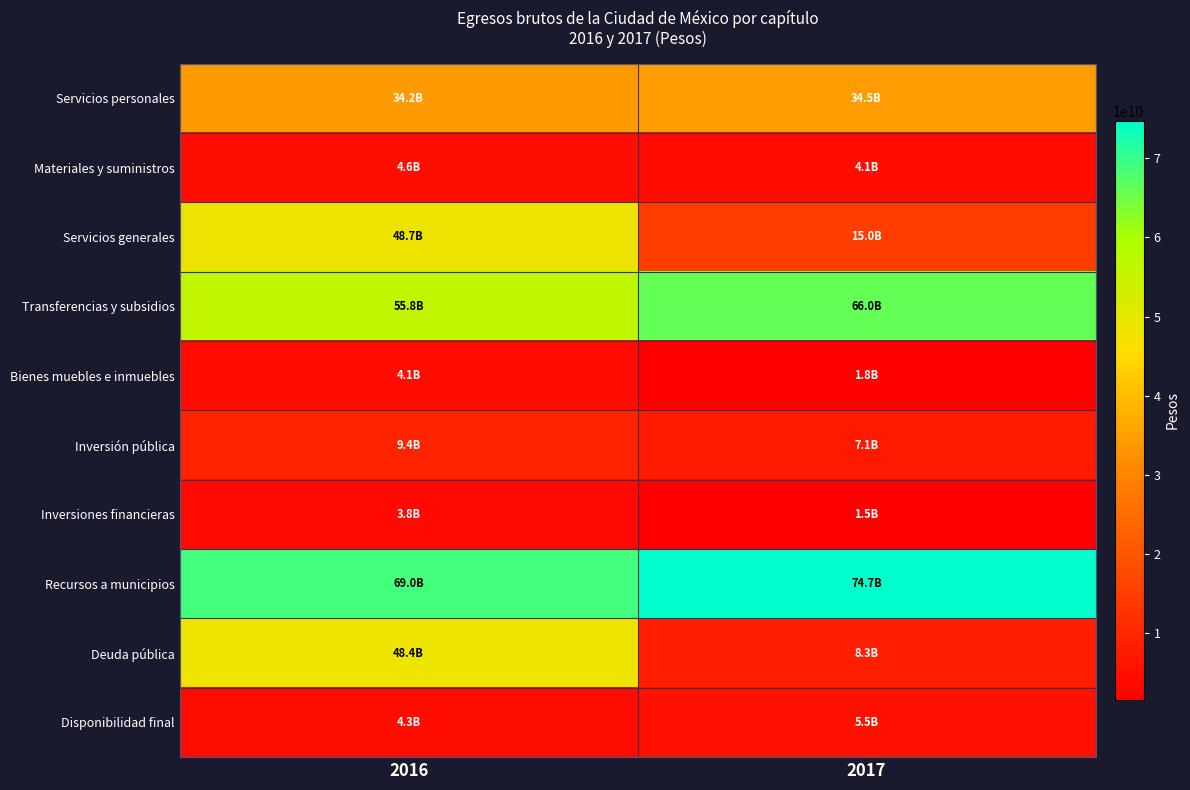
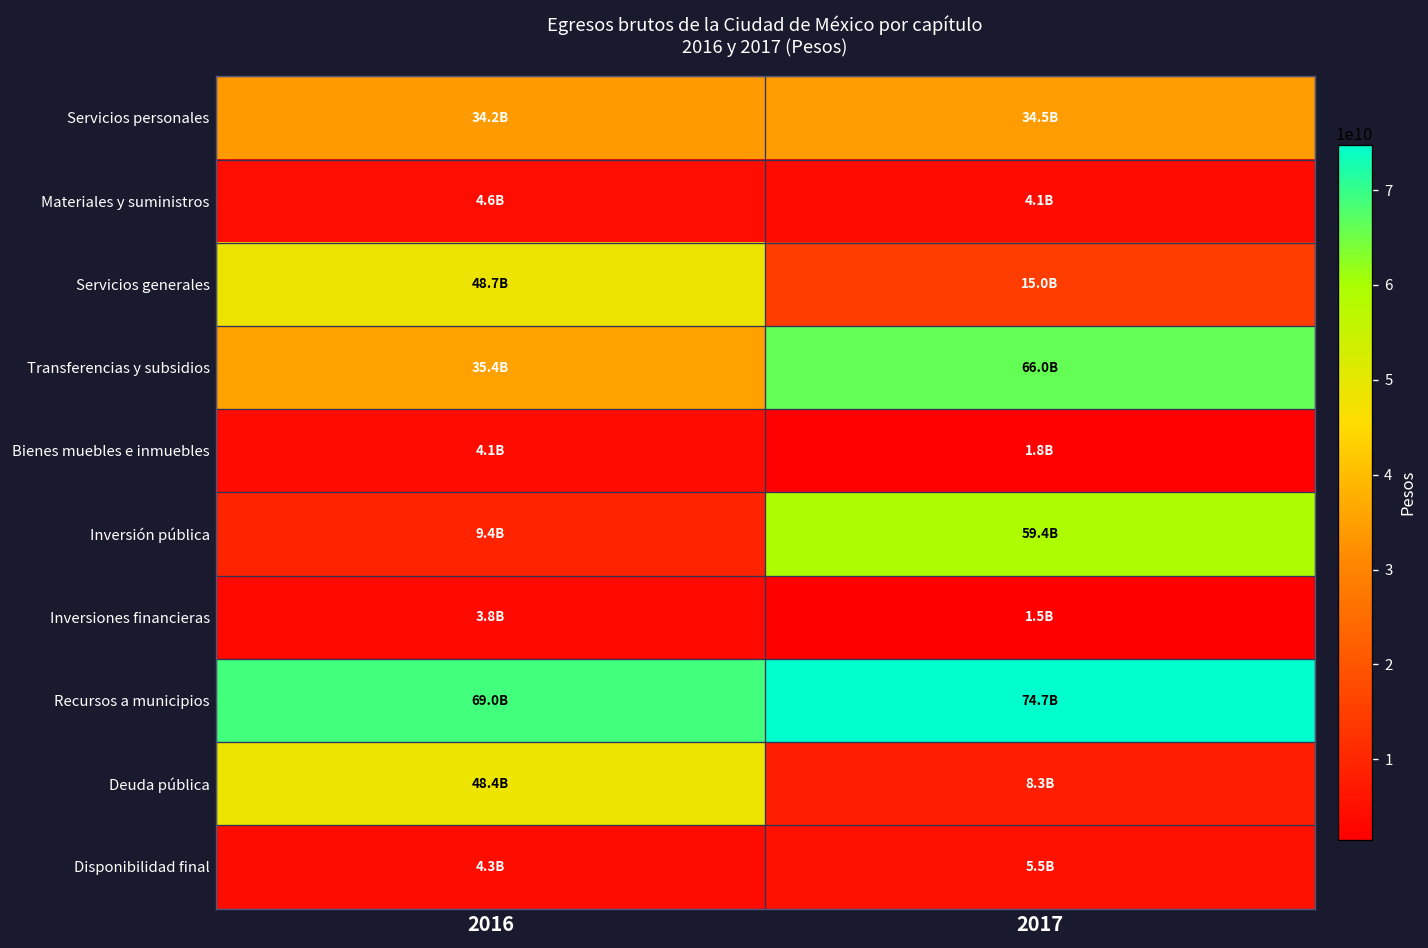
Transferencias y subsidios, 2016: 55.8B -> 35.4B
Inversión pública, 2017: 7.1B -> 59.4B
